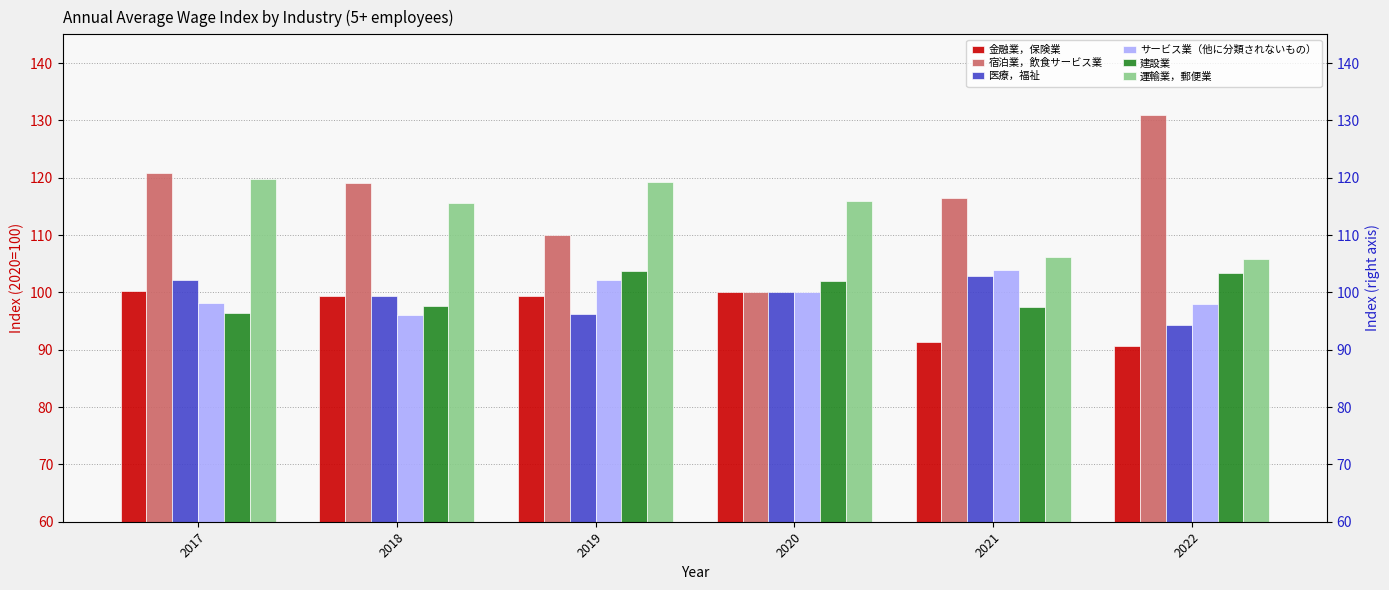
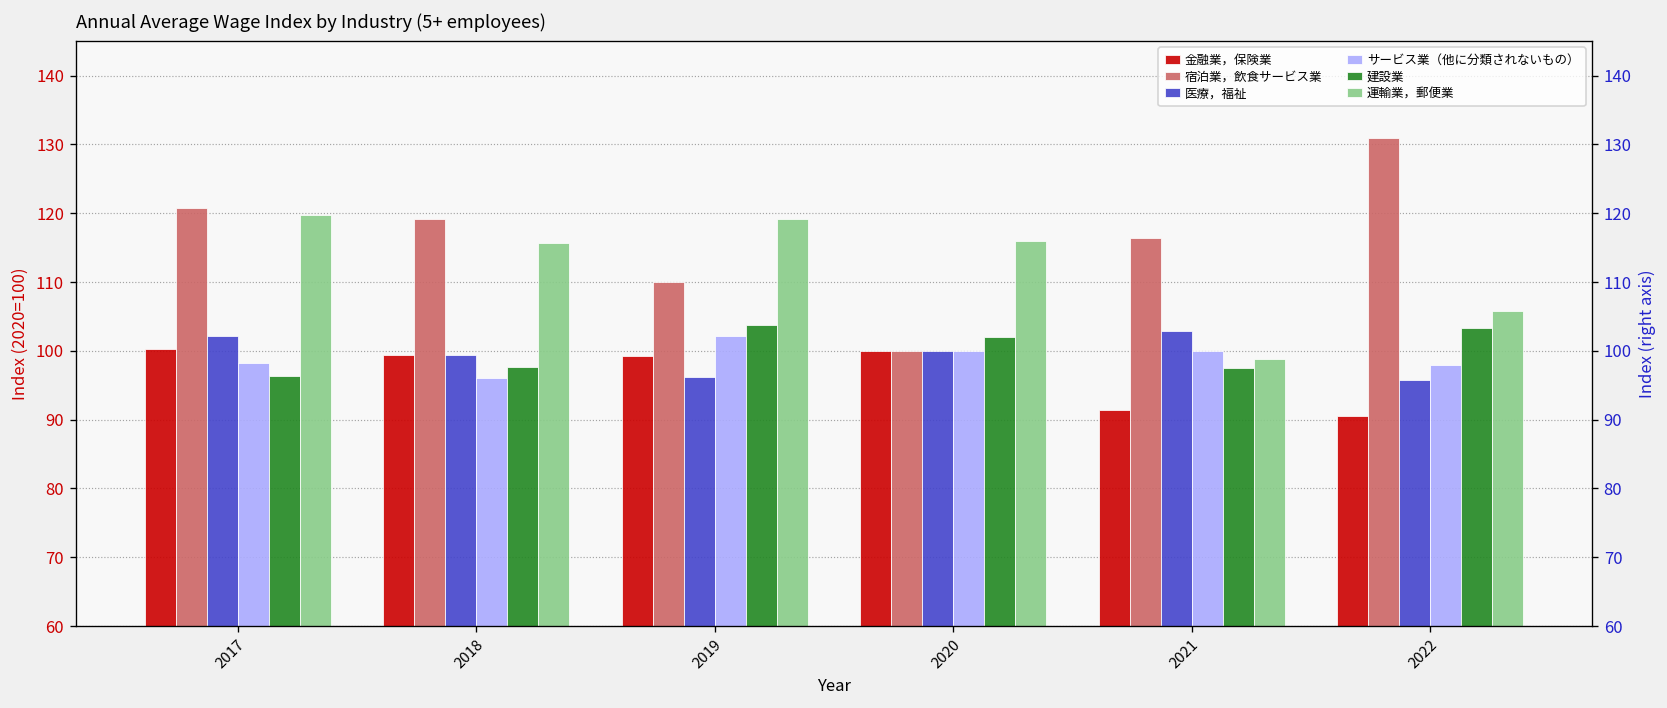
サービス業（他に分類されないもの）, 2021: 104 -> 100
運輸業，郵便業, 2021: 106 -> 99
医療，福祉, 2022: 94 -> 96
